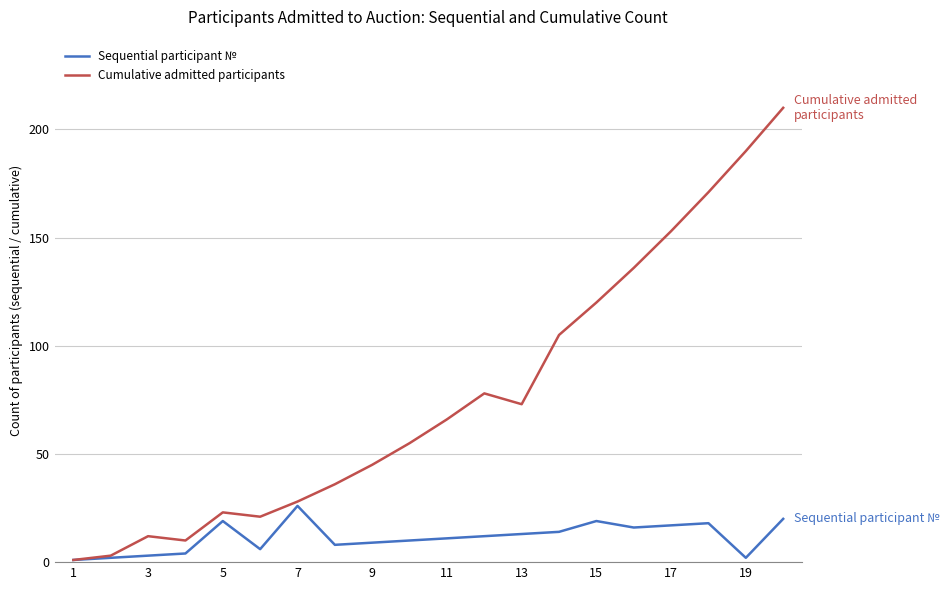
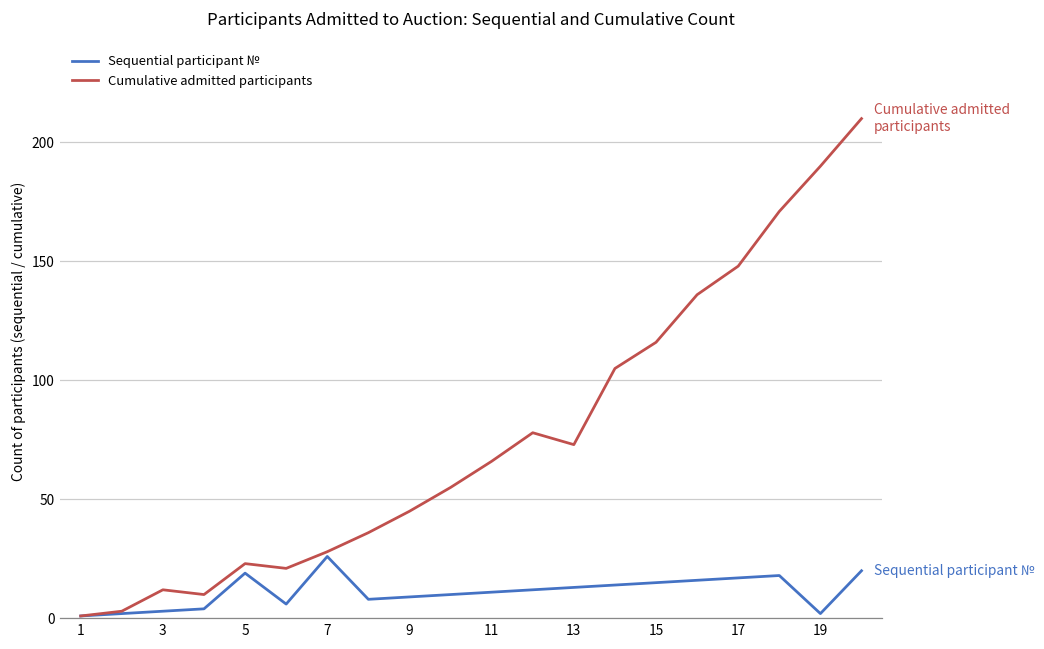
Sequential participant №, 15: 19 -> 15
Cumulative admitted participants, 15: 120 -> 116
Cumulative admitted participants, 17: 153 -> 148
